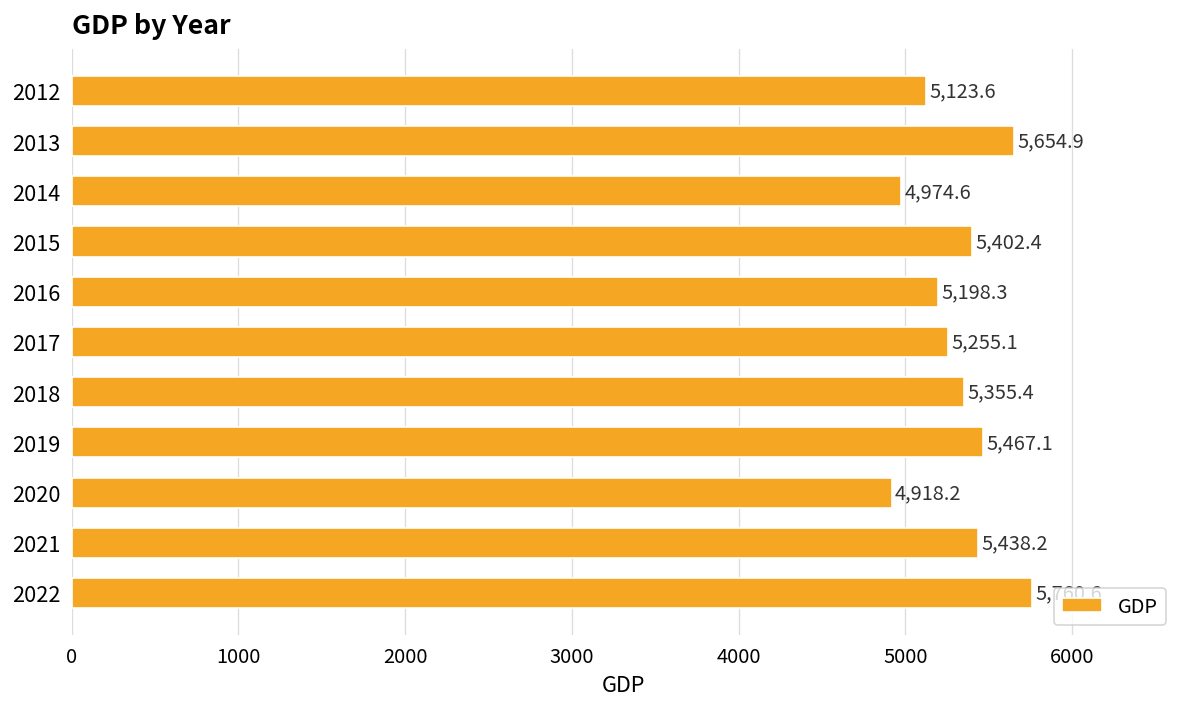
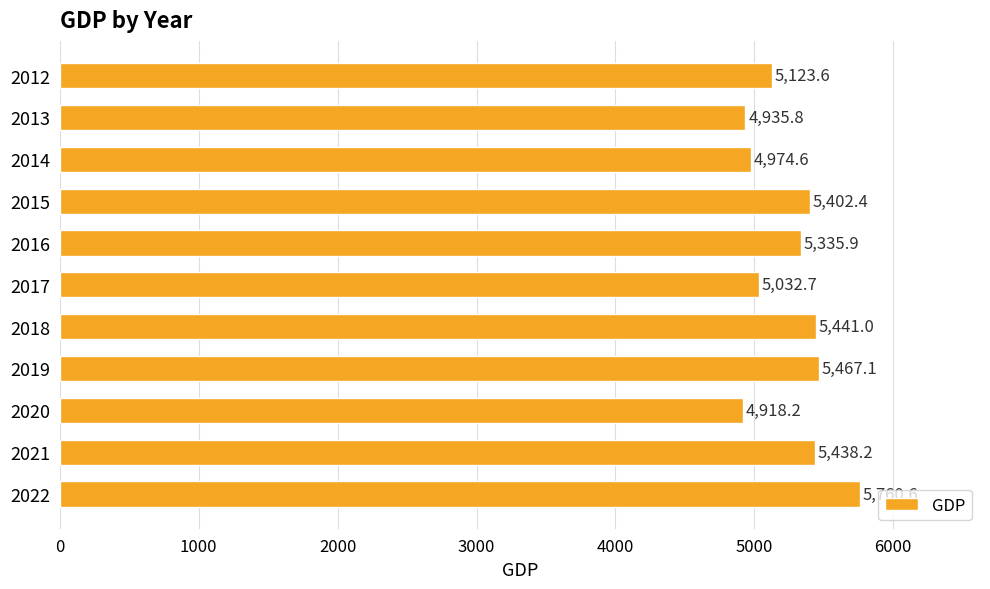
2013: 5,654.9 -> 4,935.8
2016: 5,198.3 -> 5,335.9
2017: 5,255.1 -> 5,032.7
2018: 5,355.4 -> 5,441.0
